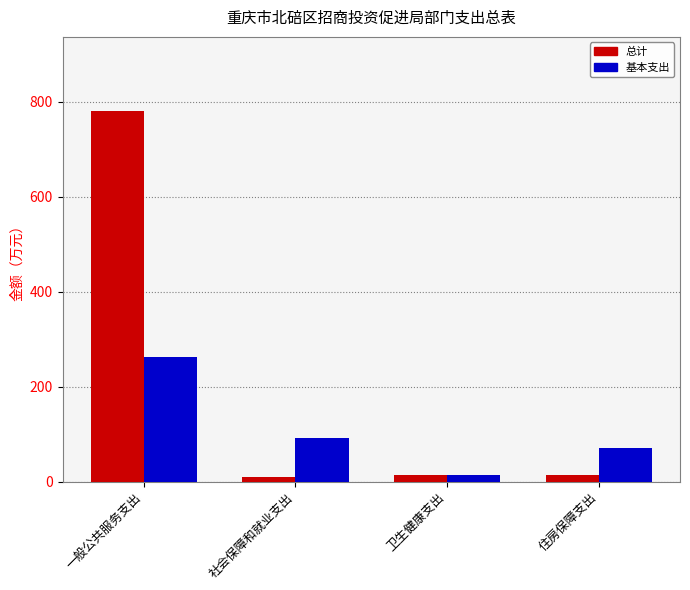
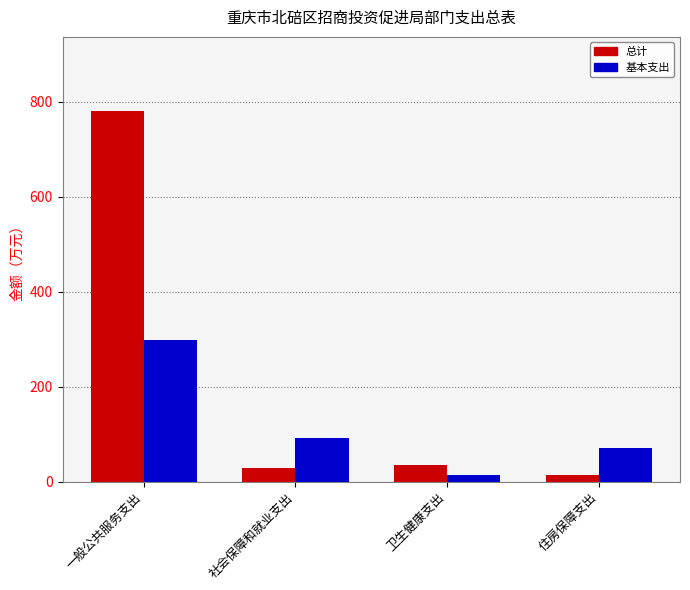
基本支出, 一般公共服务支出: 260 -> 300
总计, 社会保障和就业支出: 10 -> 30
总计, 卫生健康支出: 10 -> 30
